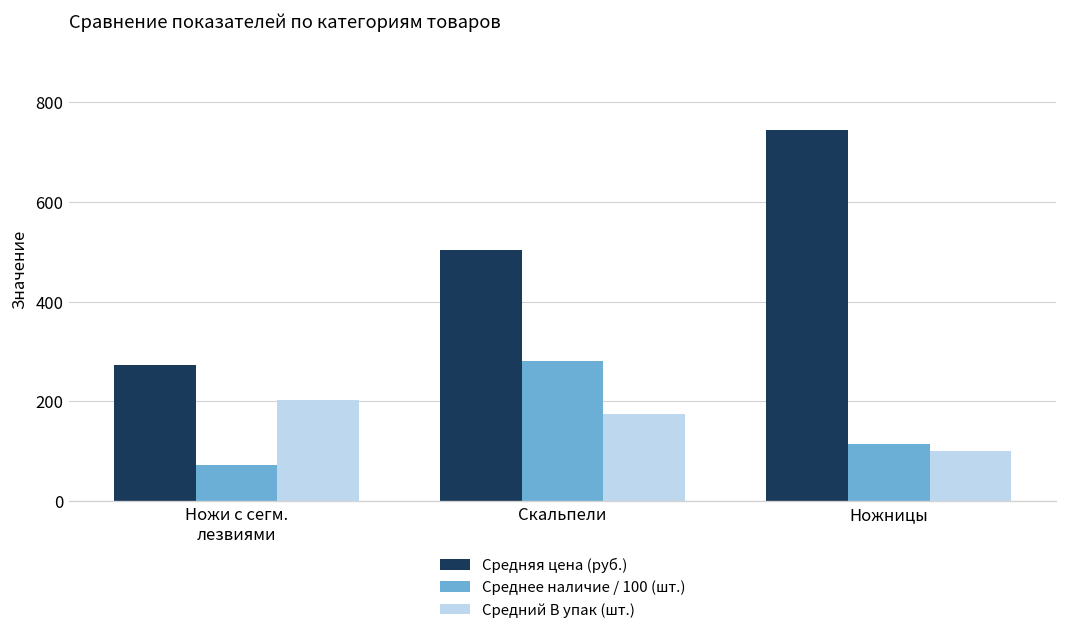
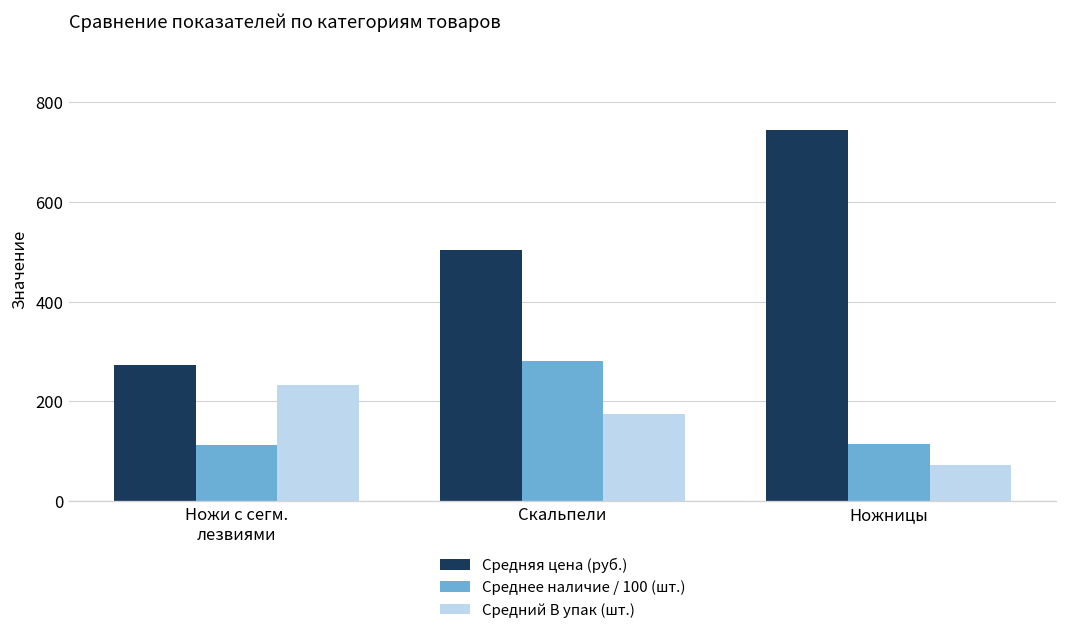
Среднее наличие / 100 (шт.), Ножи с сегм. лезвиями: 70 -> 110
Средний В упак (шт.), Ножи с сегм. лезвиями: 200 -> 230
Средний В упак (шт.), Ножницы: 100 -> 70
